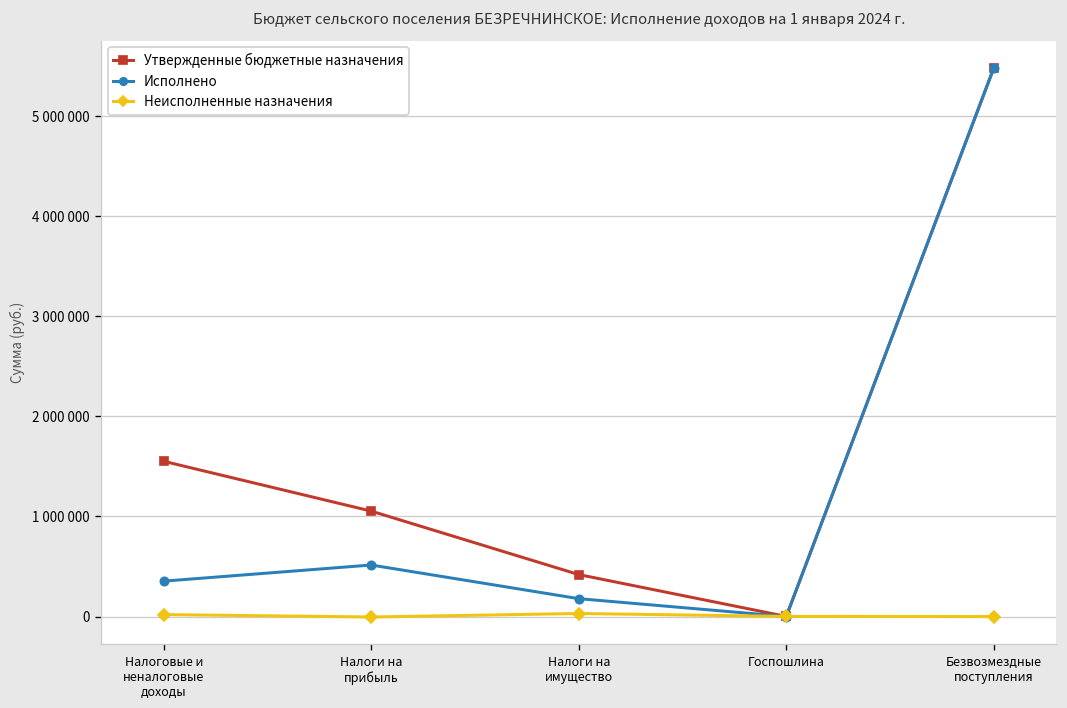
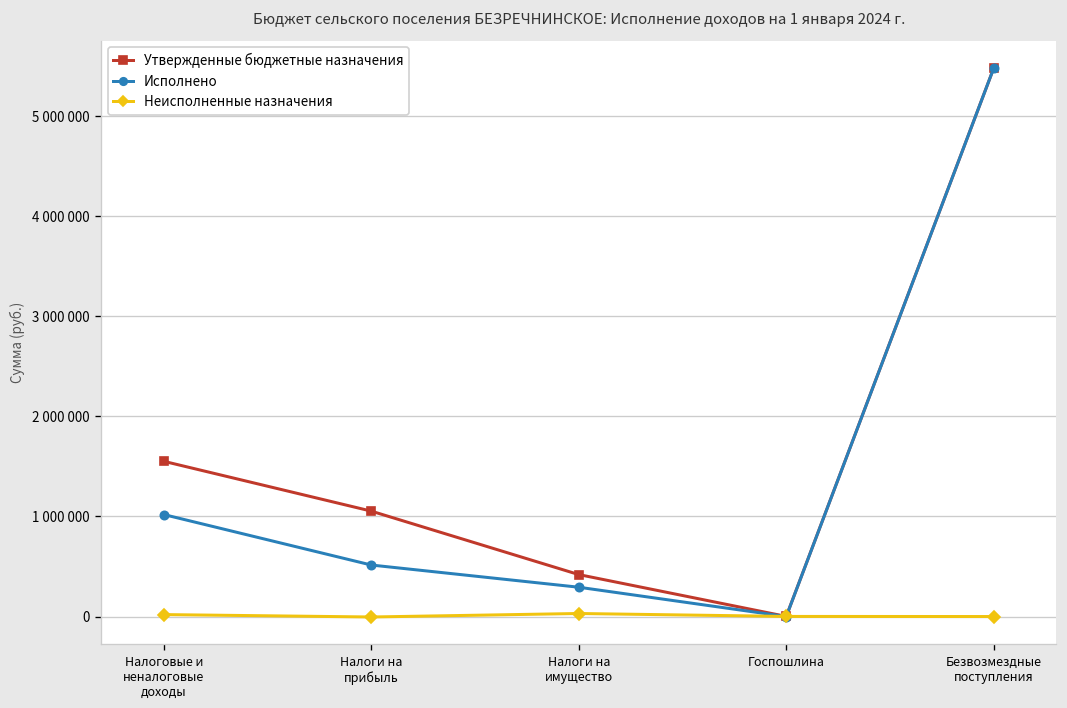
Исполнено, Налоговые и неналоговые доходы: 400000 -> 1000000
Исполнено, Налоги на имущество: 200000 -> 300000
